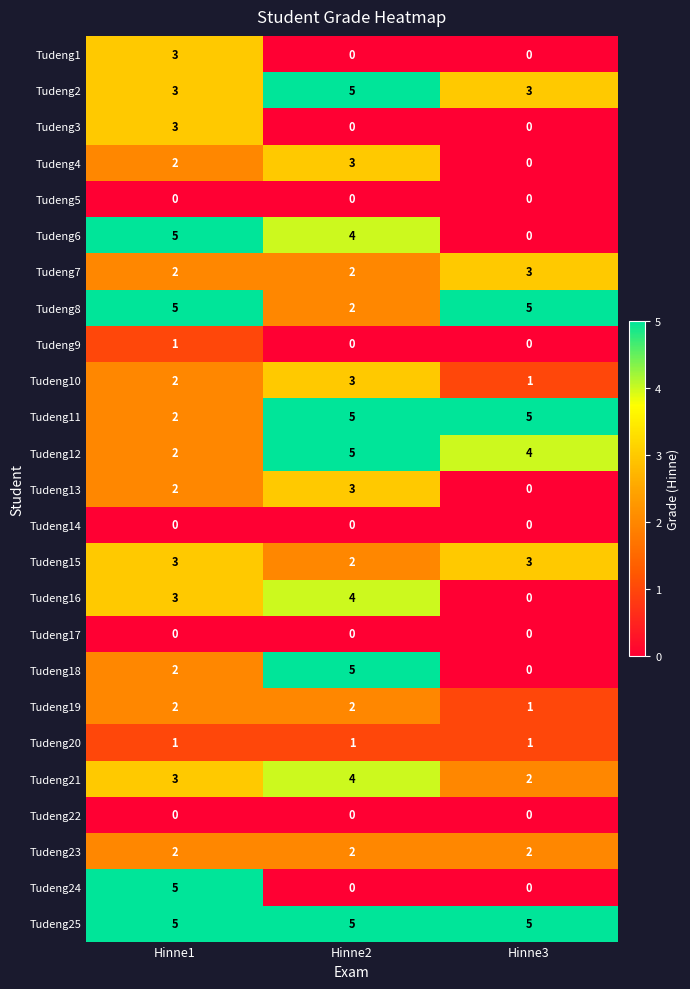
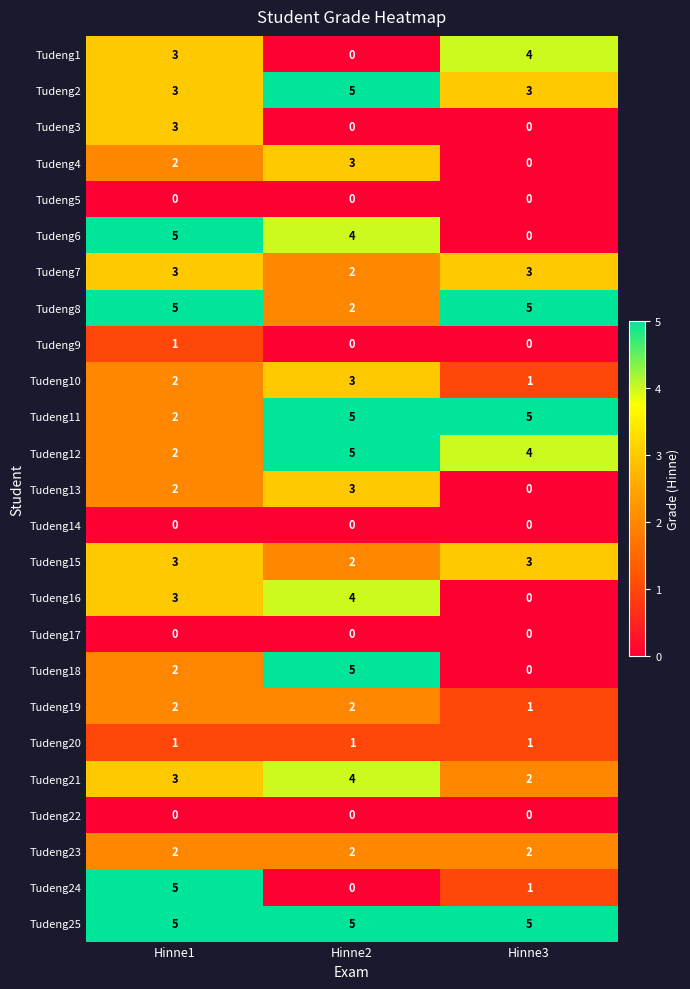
Tudeng1, Hinne3: 0 -> 4
Tudeng7, Hinne1: 2 -> 3
Tudeng24, Hinne3: 0 -> 1
